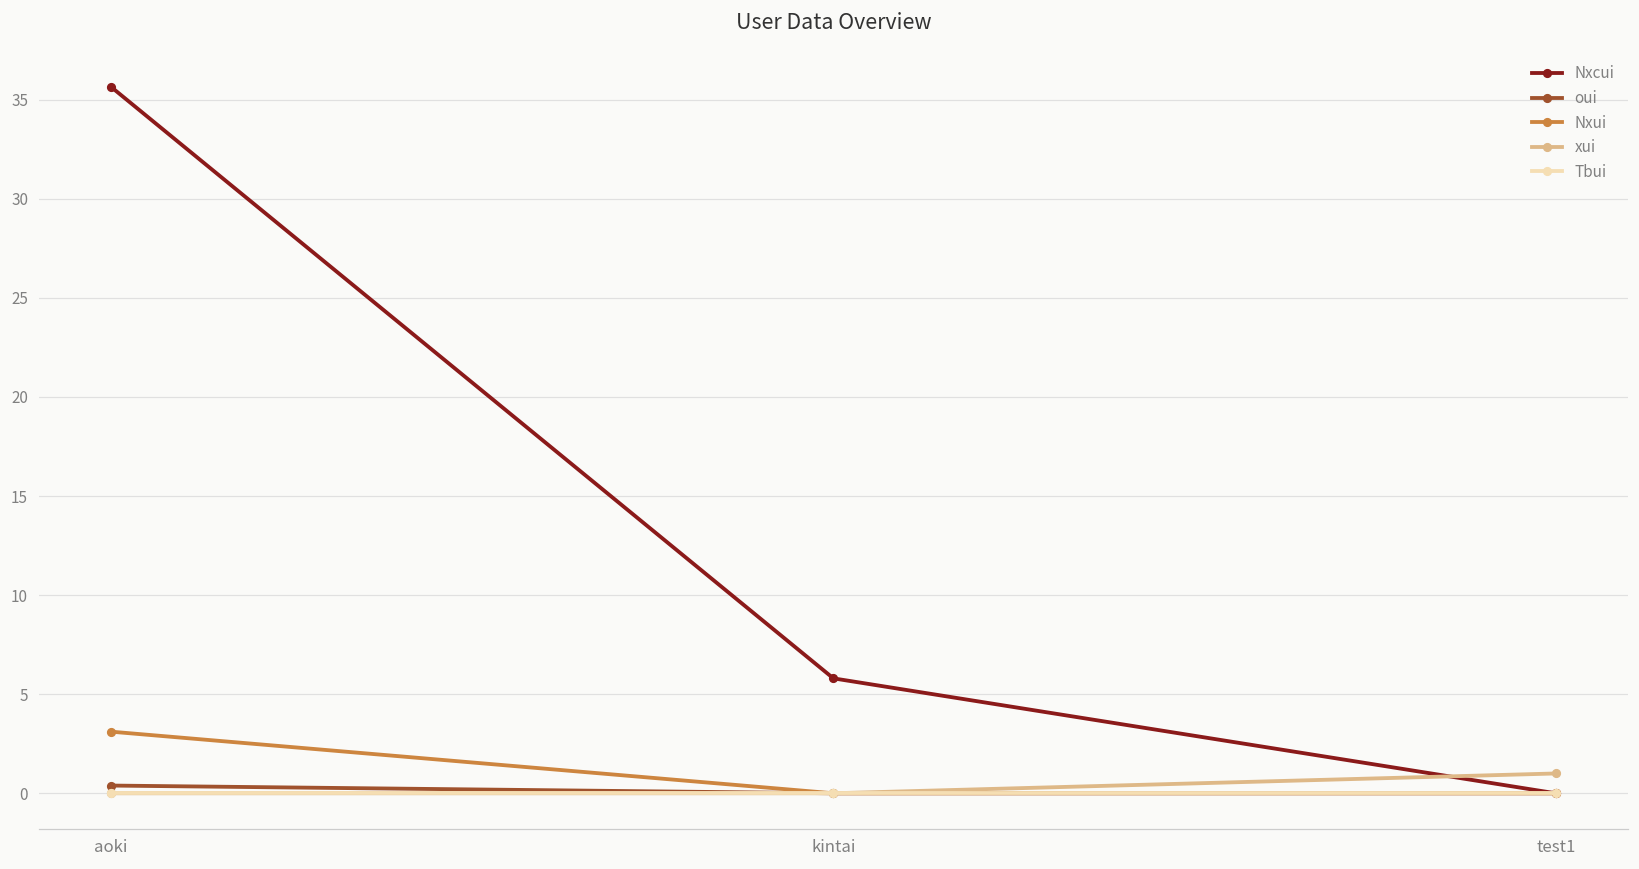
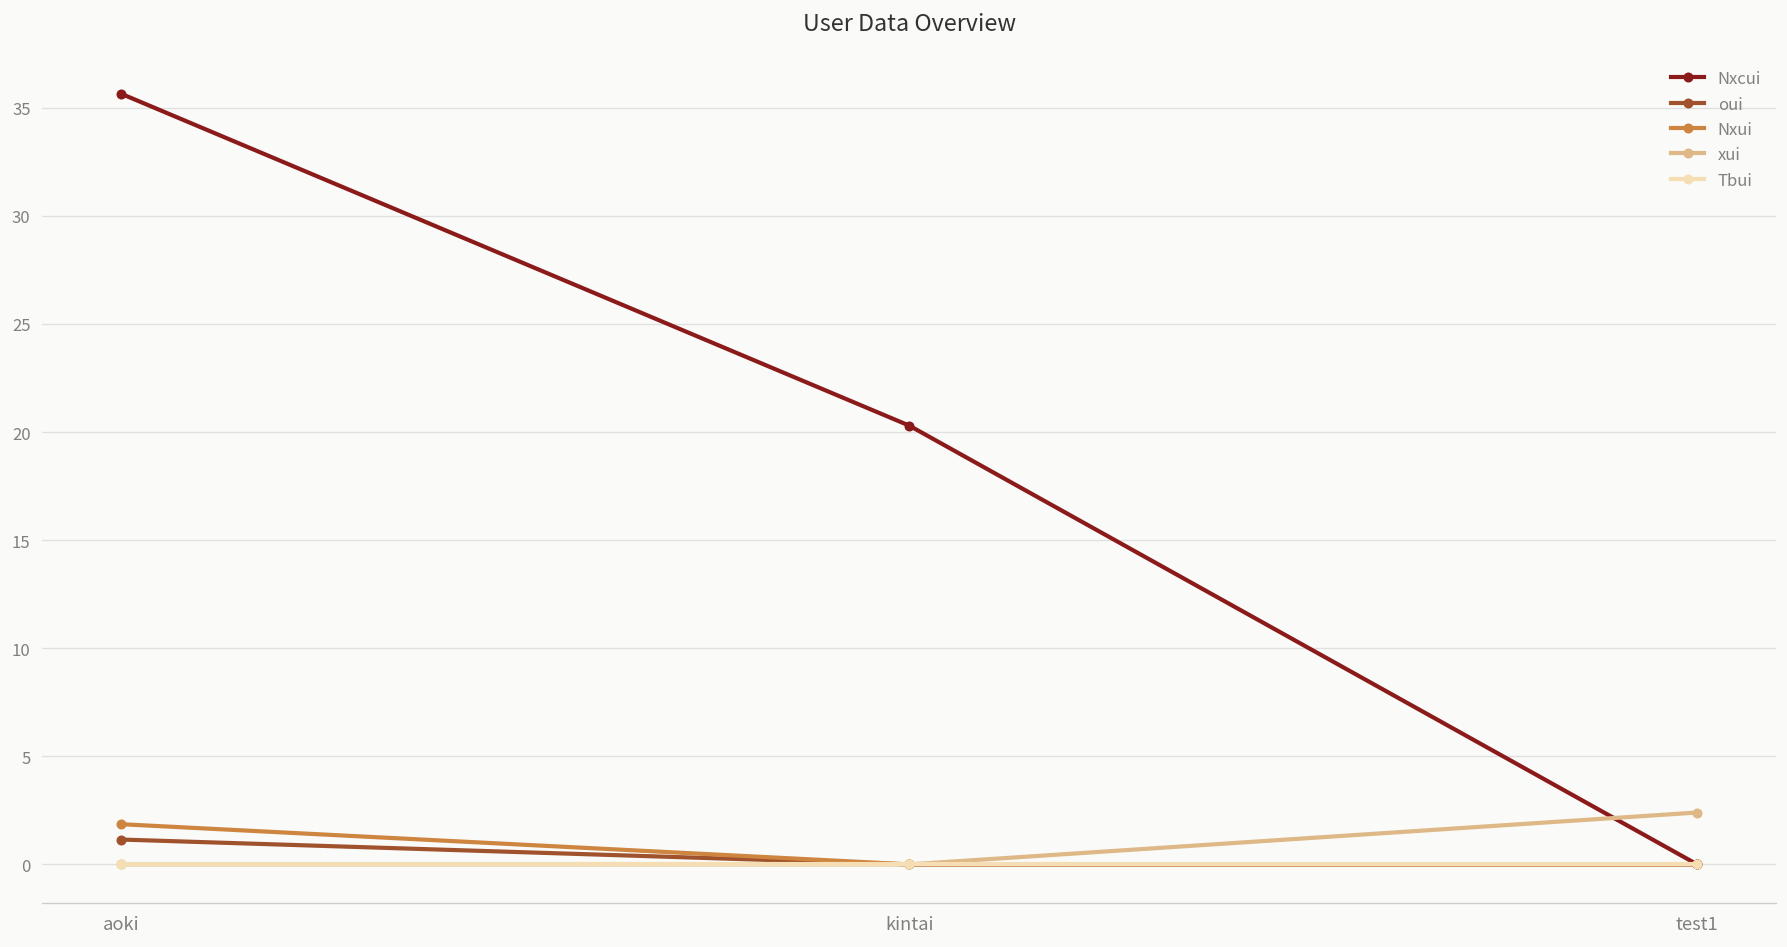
oui, aoki: 0.4 -> 1.2
Nxui, aoki: 3.1 -> 1.9
Nxcui, kintai: 5.8 -> 20.3
xui, test1: 1.0 -> 2.4
